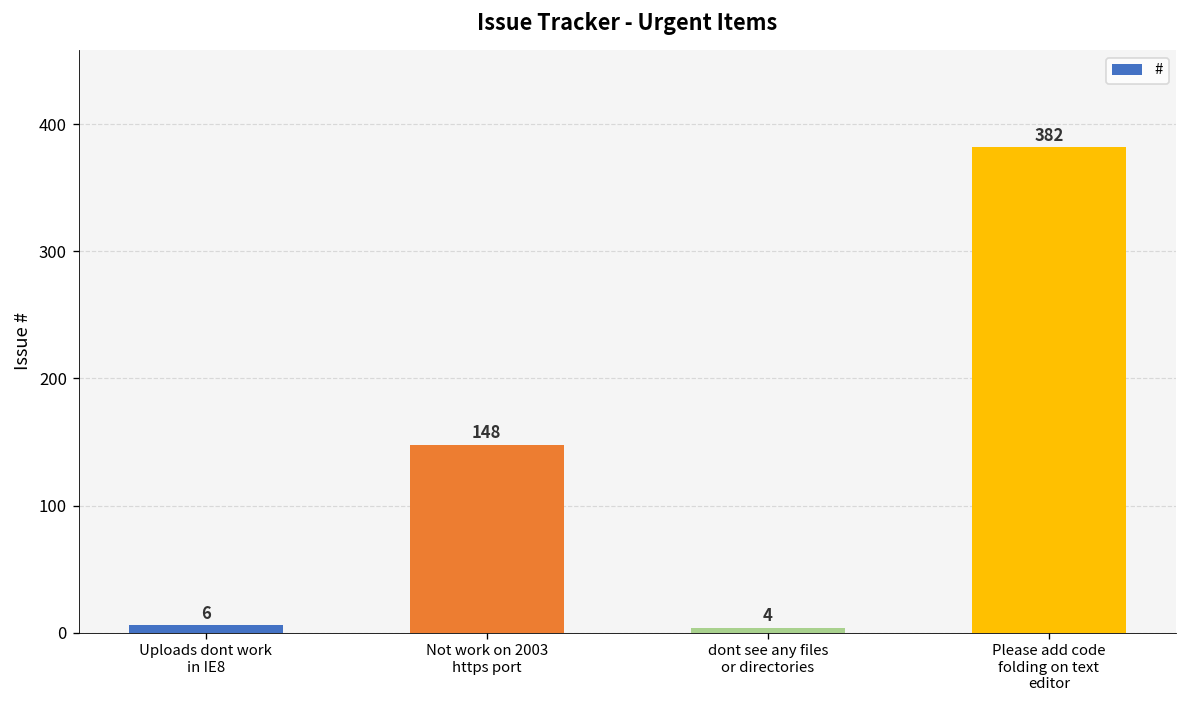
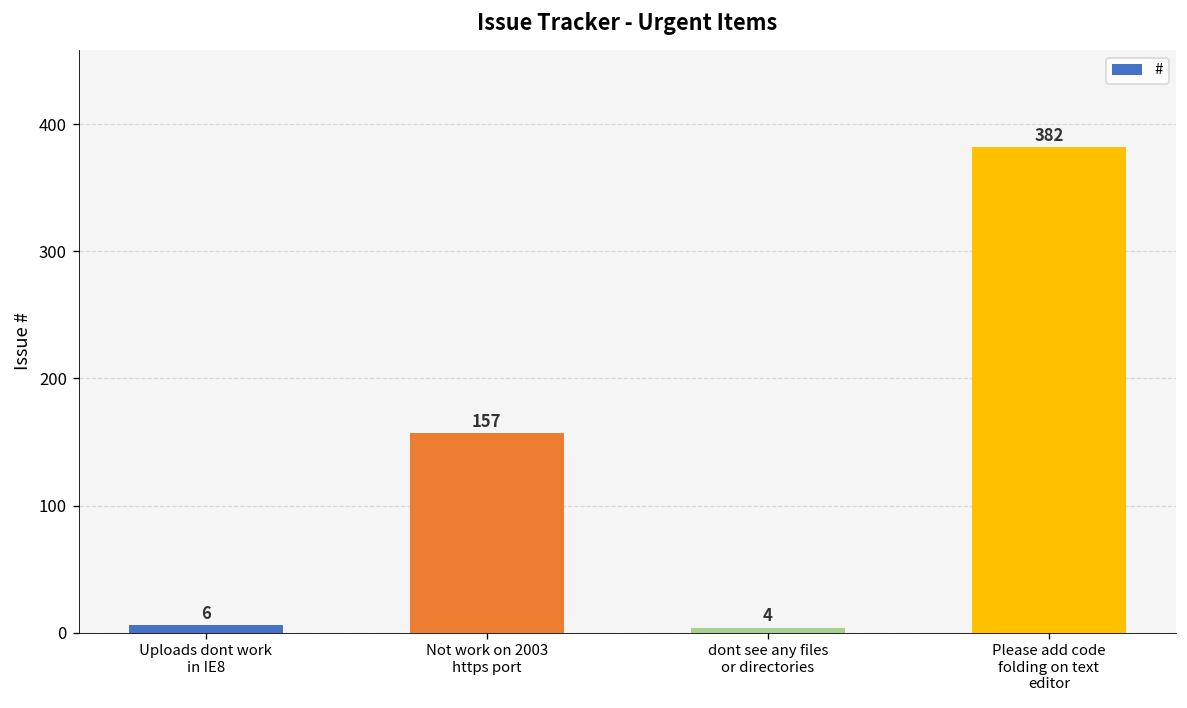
Not work on 2003 https port: 148 -> 157
